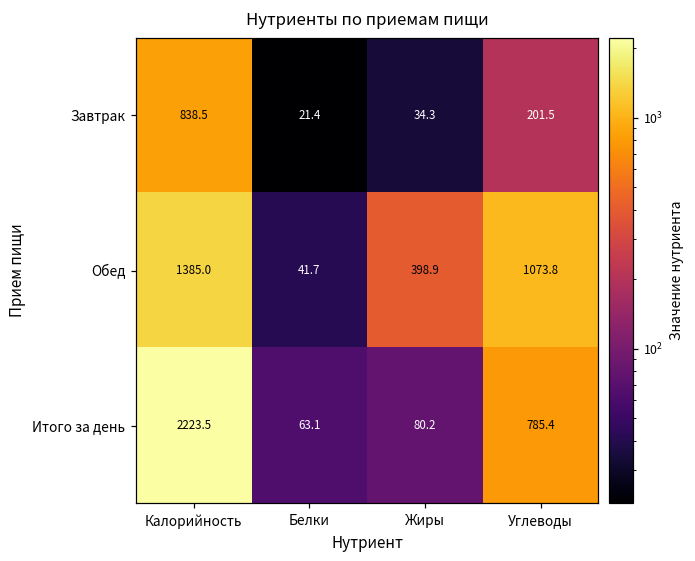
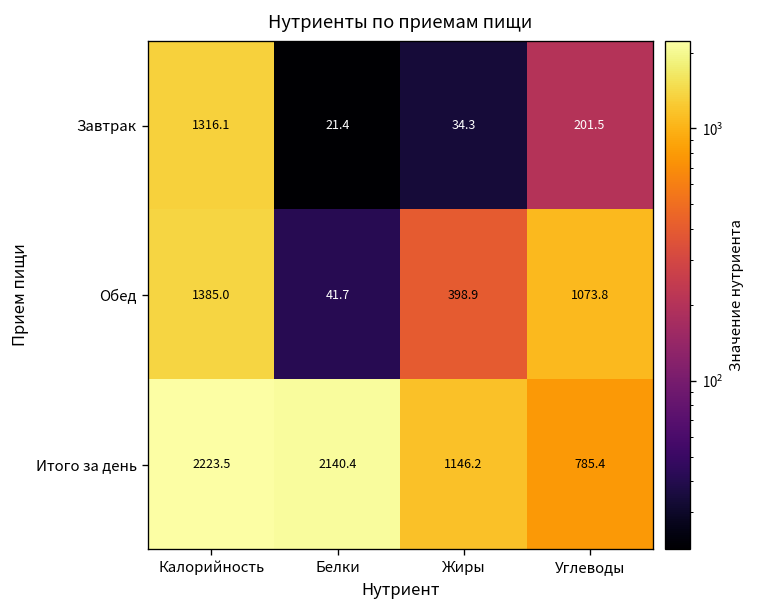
Завтрак, Калорийность: 838.5 -> 1316.1
Итого за день, Белки: 63.1 -> 2140.4
Итого за день, Жиры: 80.2 -> 1146.2
